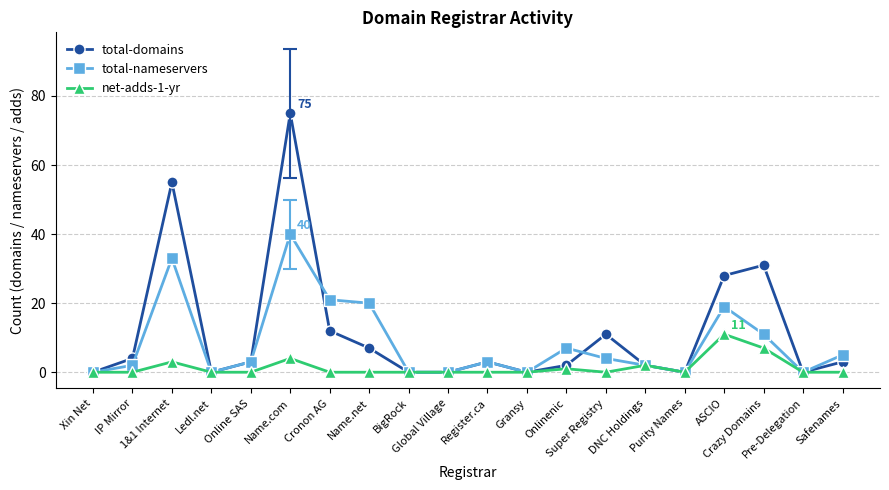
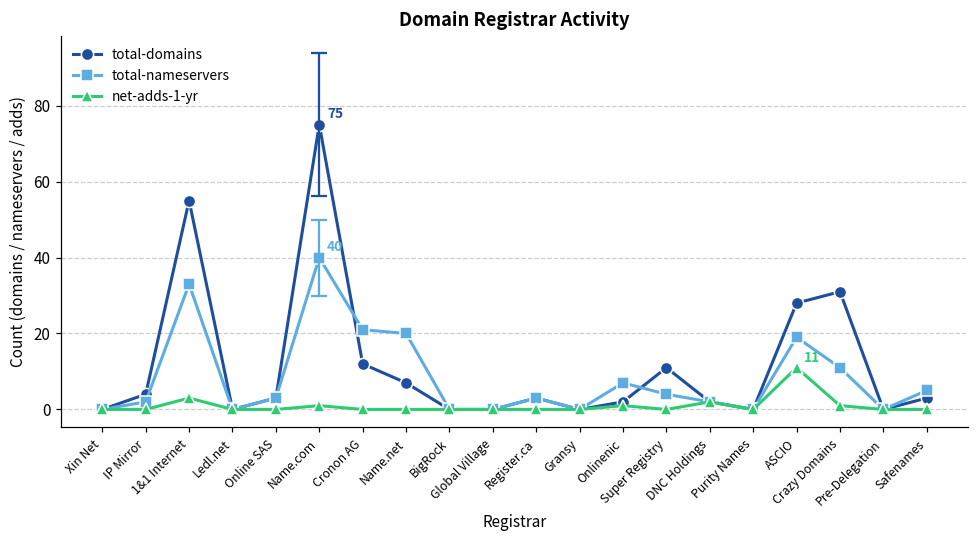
net-adds-1-yr, Name.com: 4 -> 1
net-adds-1-yr, Crazy Domains: 7 -> 1
